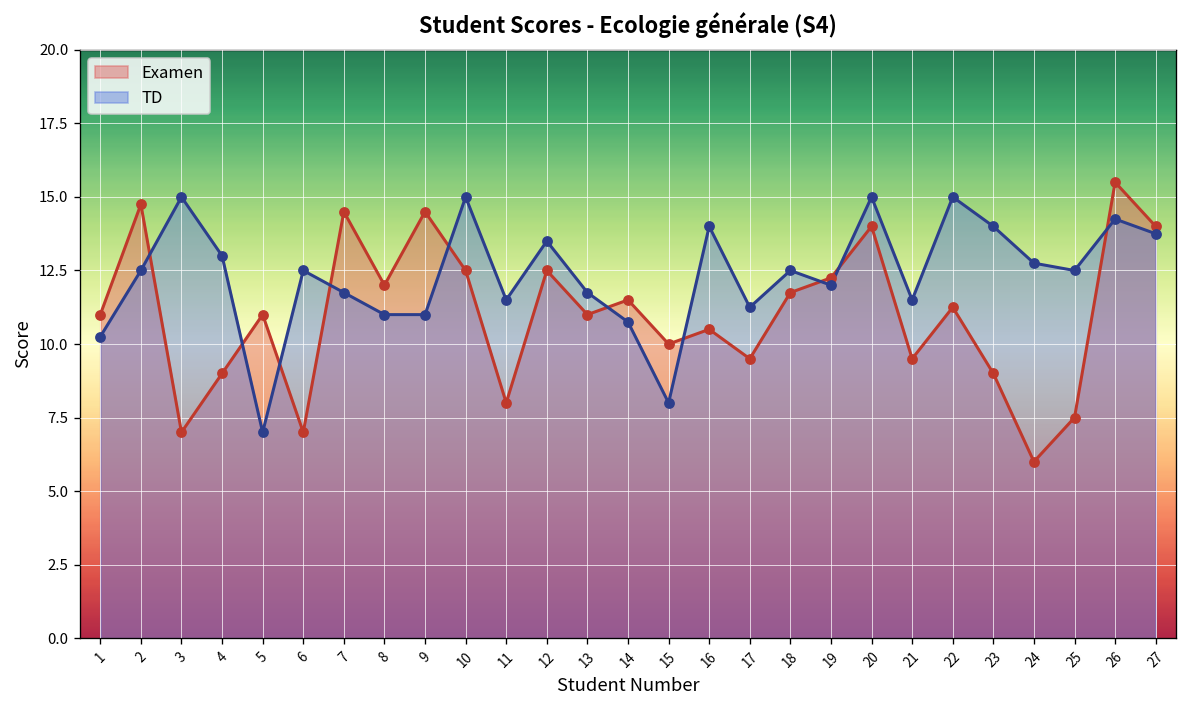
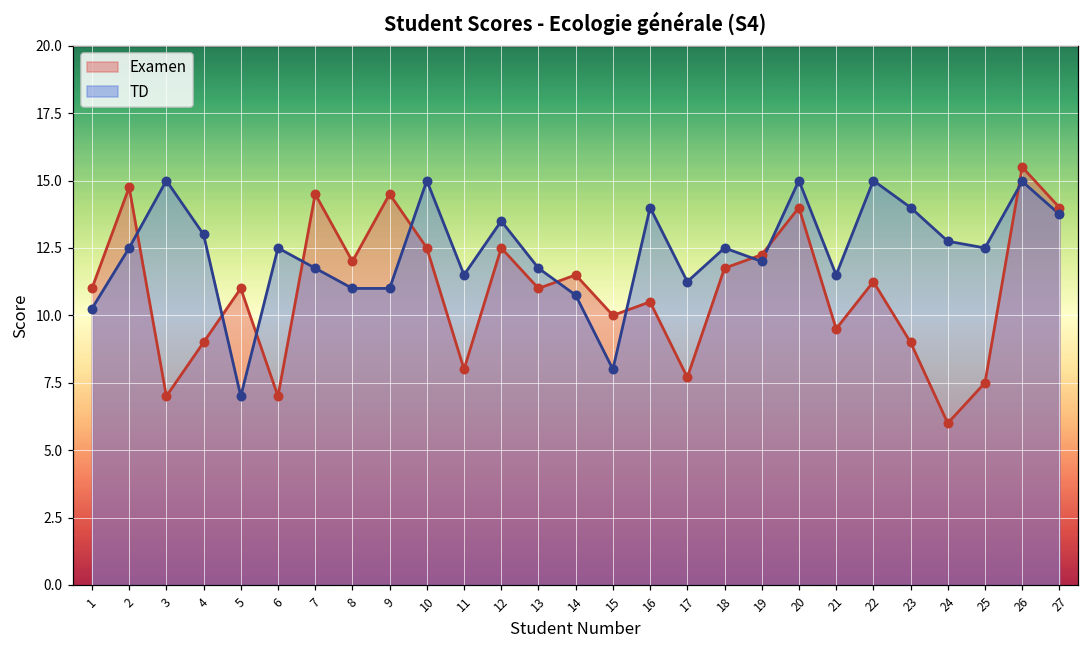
Examen, 17: 9.5 -> 7.7
TD, 26: 14.3 -> 15.0
